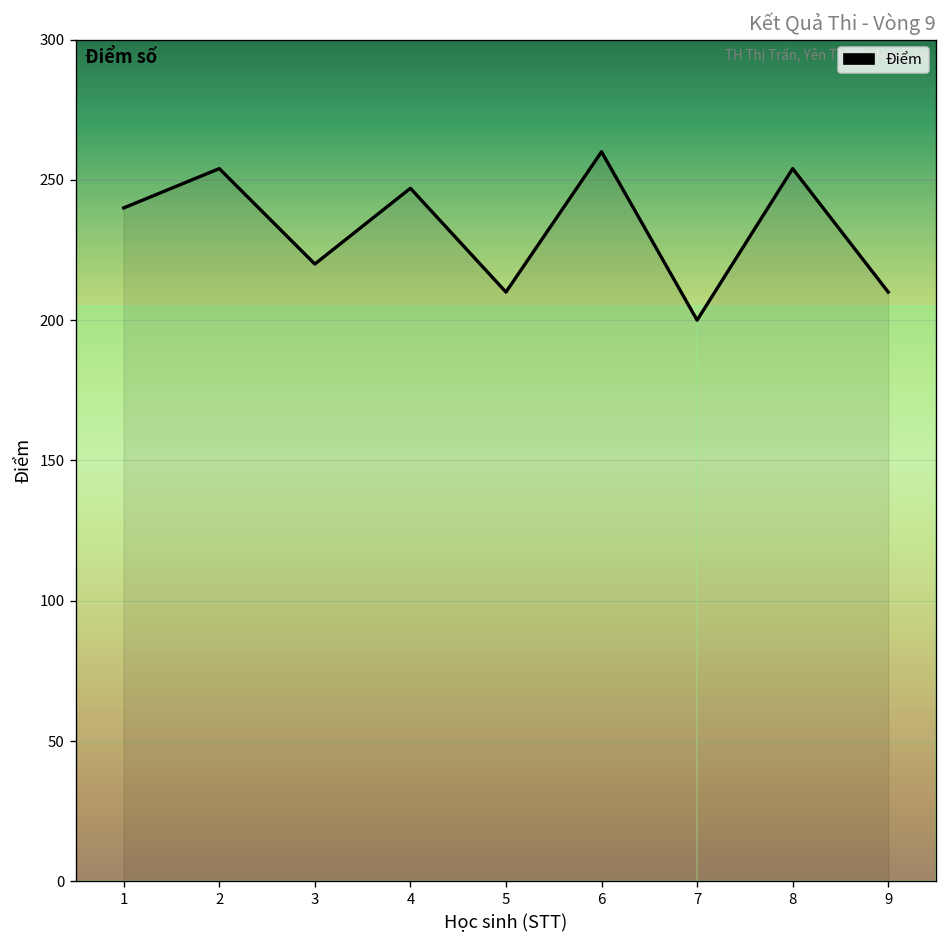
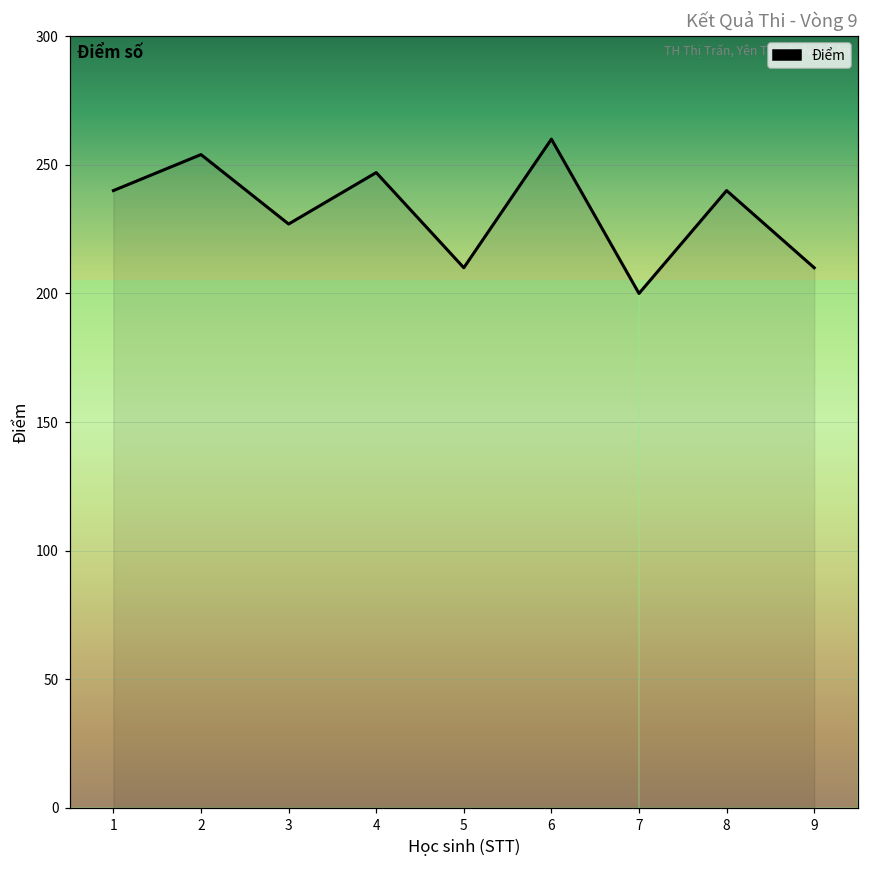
3: 220 -> 227
8: 254 -> 240
